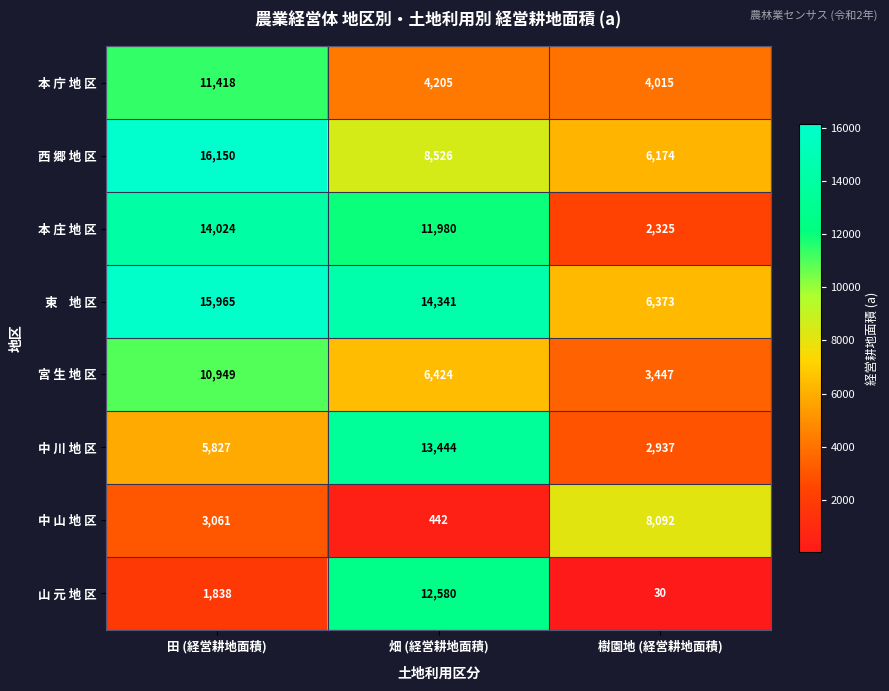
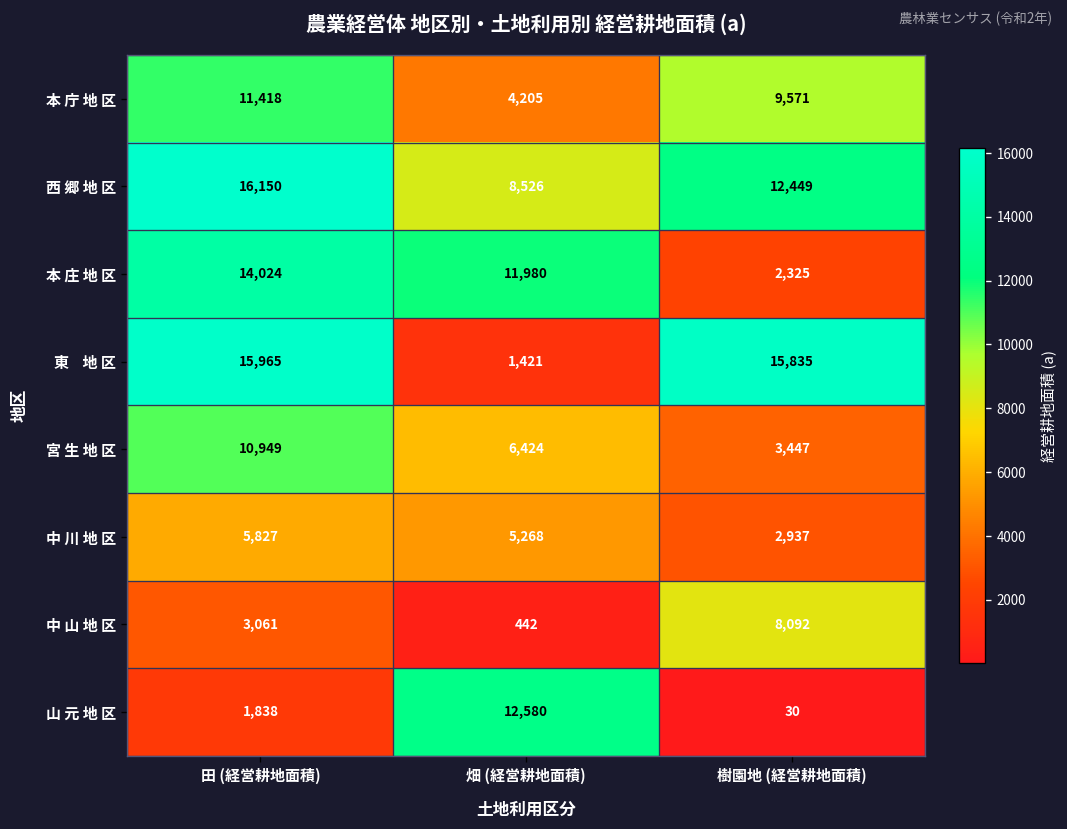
本 庁 地 区, 樹園地 (経営耕地面積): 4,015 -> 9,571
西 郷 地 区, 樹園地 (経営耕地面積): 6,174 -> 12,449
東 地 区, 畑 (経営耕地面積): 14,341 -> 1,421
東 地 区, 樹園地 (経営耕地面積): 6,373 -> 15,835
中 川 地 区, 畑 (経営耕地面積): 13,444 -> 5,268
